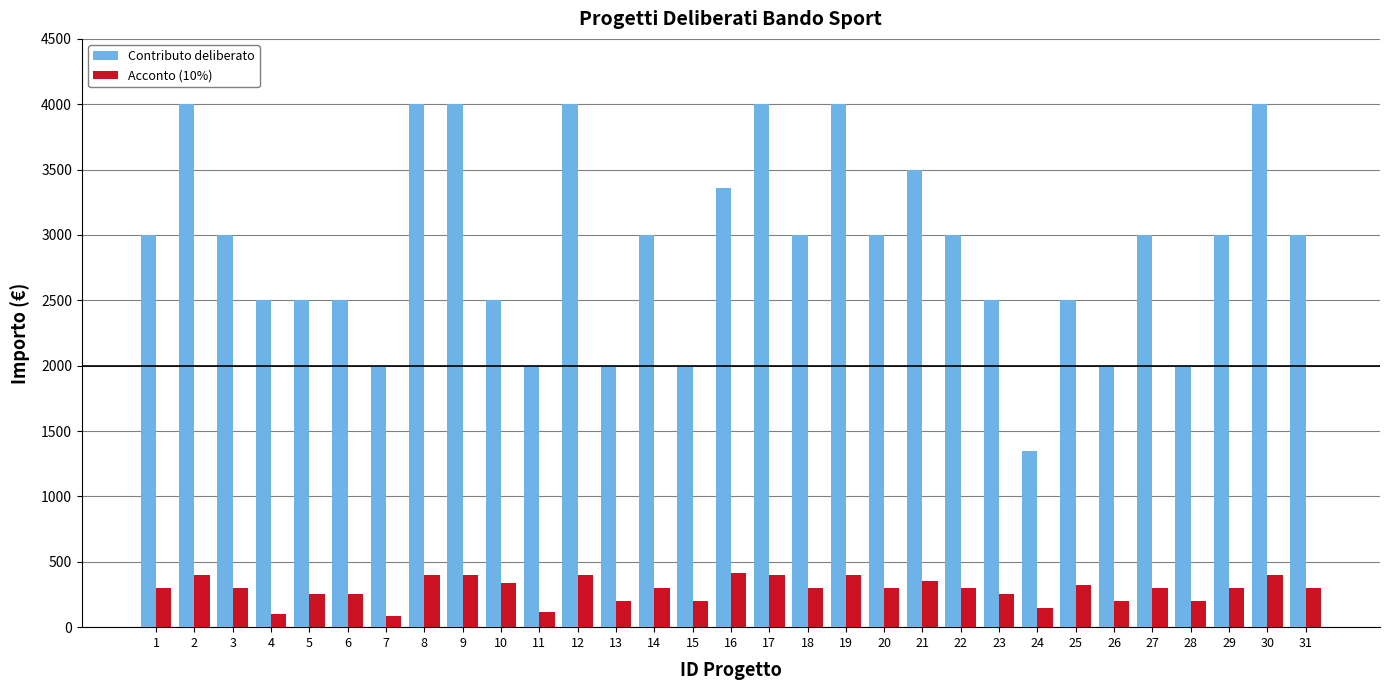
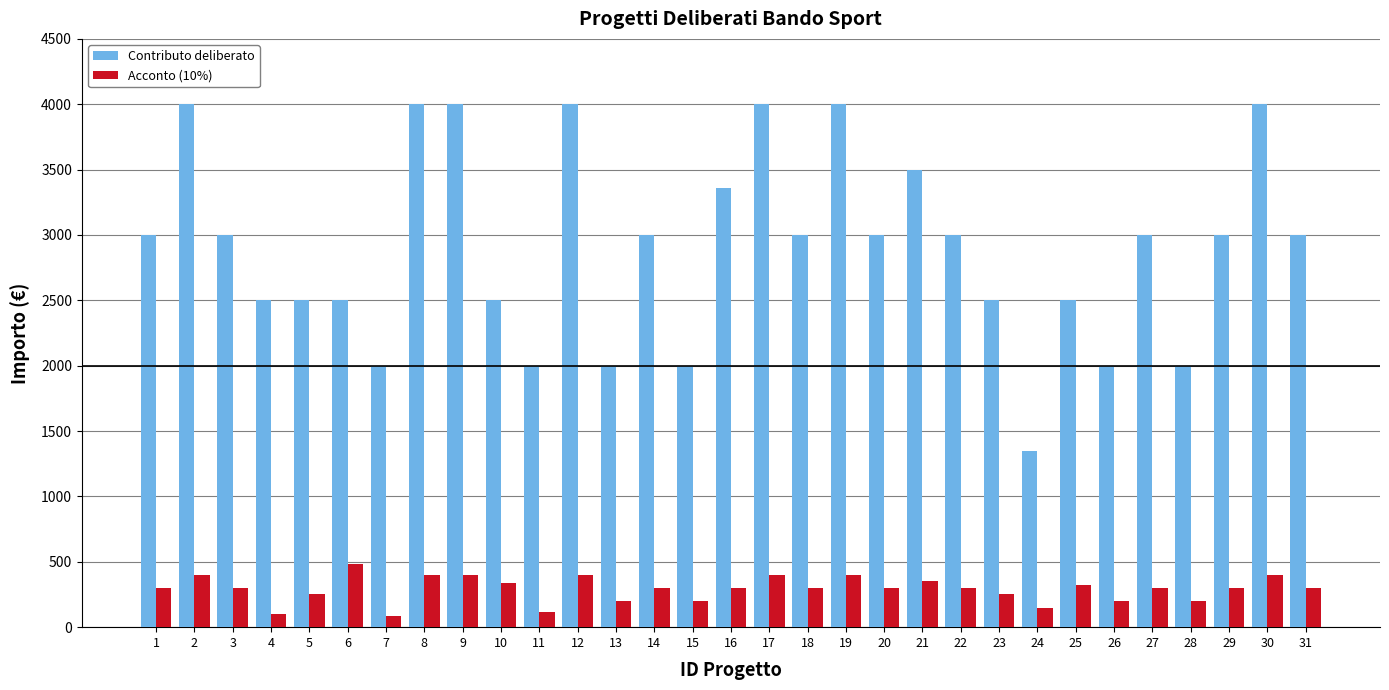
Acconto (10%), 6: 250 -> 480
Acconto (10%), 16: 420 -> 300
